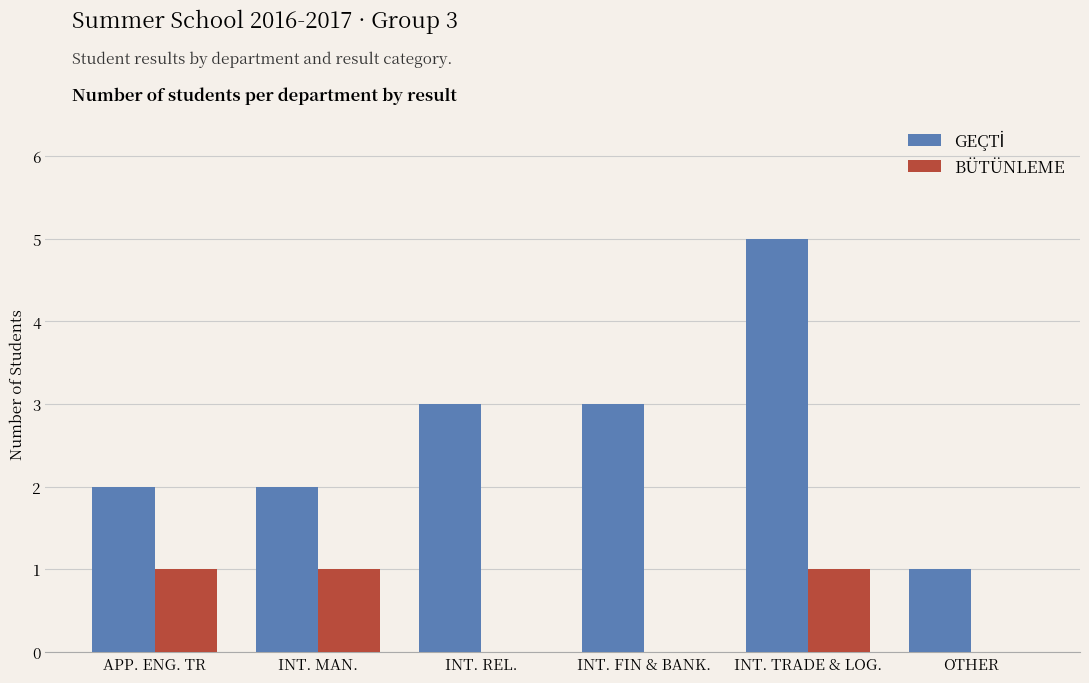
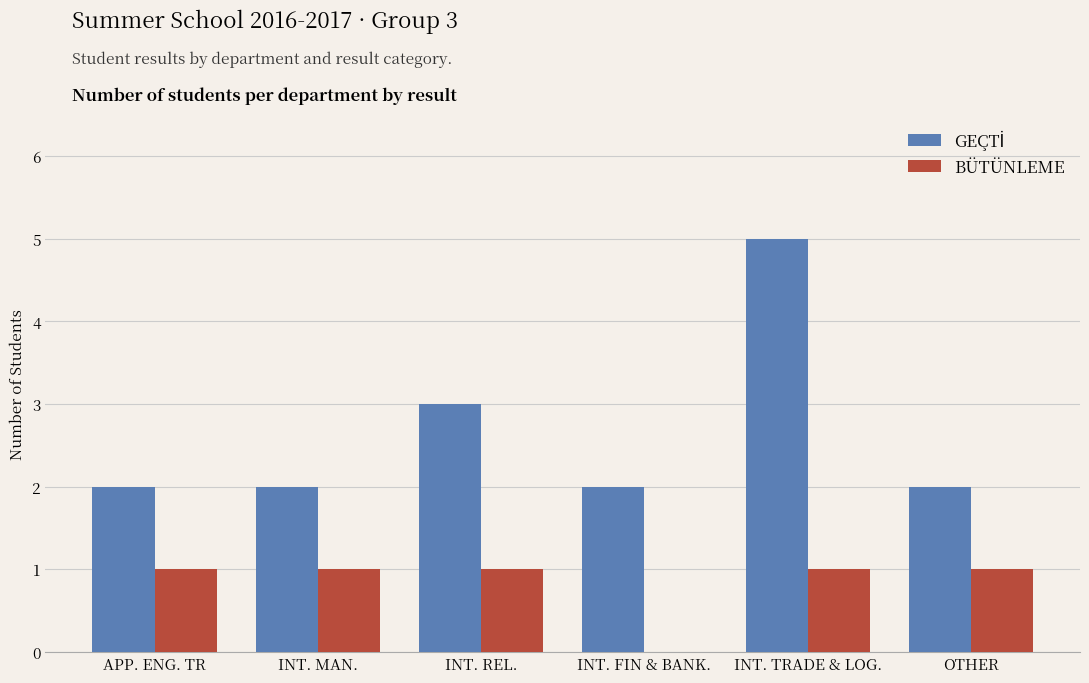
BÜTÜNLEME, INT. REL.: 0 -> 1
GEÇTİ, INT. FIN & BANK.: 3 -> 2
GEÇTİ, OTHER: 1 -> 2
BÜTÜNLEME, OTHER: 0 -> 1
